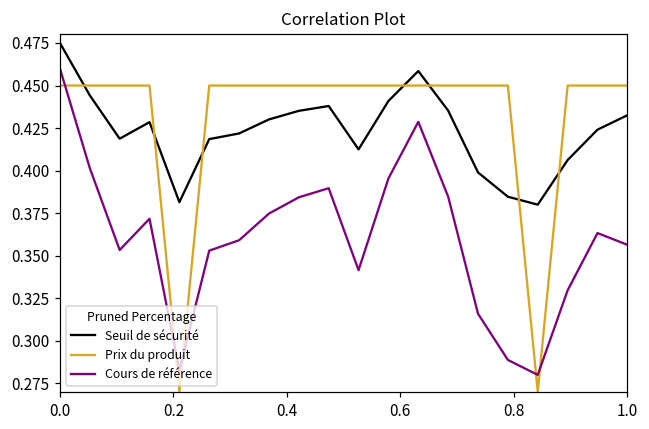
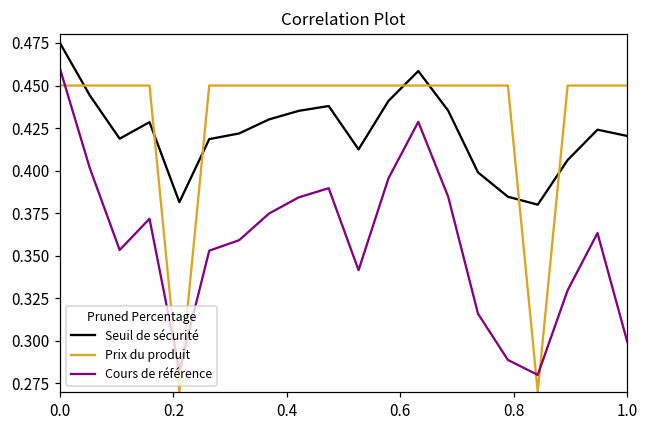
Seuil de sécurité, 1.0: 0.433 -> 0.420
Cours de référence, 1.0: 0.356 -> 0.299
